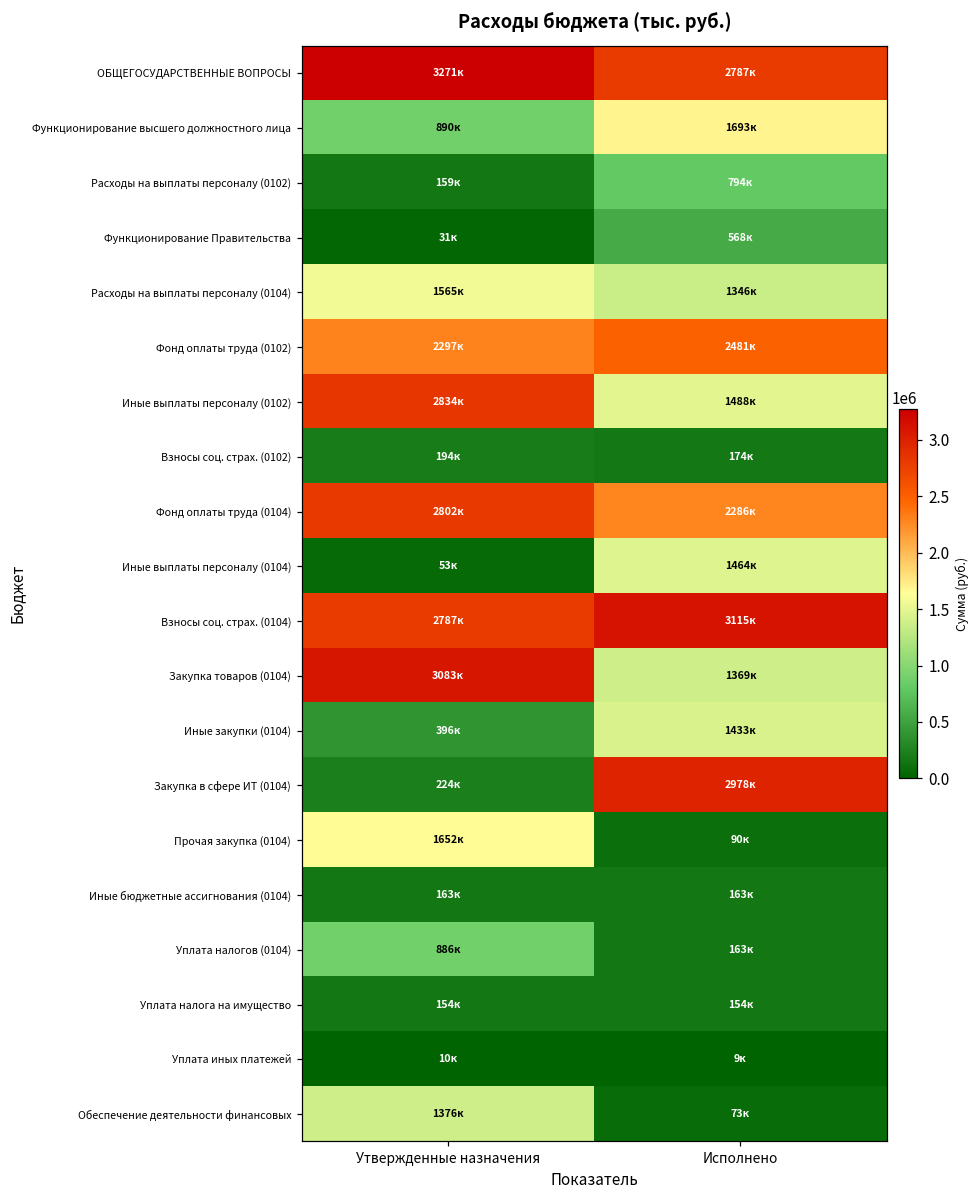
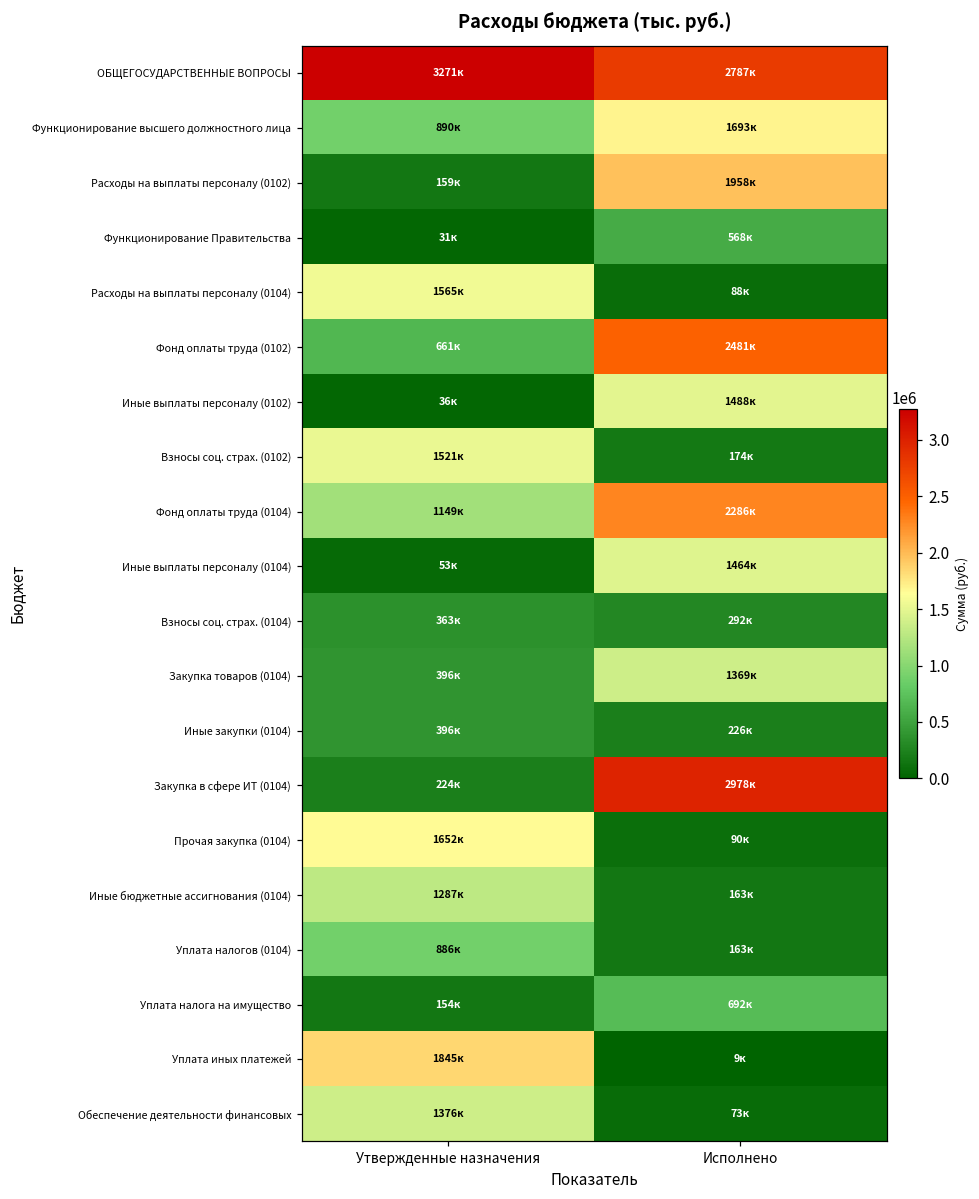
Расходы на выплаты персоналу (0102), Исполнено: 794к -> 1958к
Расходы на выплаты персоналу (0104), Исполнено: 1346к -> 88к
Фонд оплаты труда (0102), Утвержденные назначения: 2297к -> 661к
Иные выплаты персоналу (0102), Утвержденные назначения: 2834к -> 36к
Взносы соц. страх. (0102), Утвержденные назначения: 194к -> 1521к
Фонд оплаты труда (0104), Утвержденные назначения: 2802к -> 1149к
Взносы соц. страх. (0104), Утвержденные назначения: 2787к -> 363к
Взносы соц. страх. (0104), Исполнено: 3115к -> 292к
Закупка товаров (0104), Утвержденные назначения: 3083к -> 396к
Иные закупки (0104), Исполнено: 1433к -> 226к
Иные бюджетные ассигнования (0104), Утвержденные назначения: 163к -> 1287к
Уплата налога на имущество, Исполнено: 154к -> 692к
Уплата иных платежей, Утвержденные назначения: 10к -> 1845к
